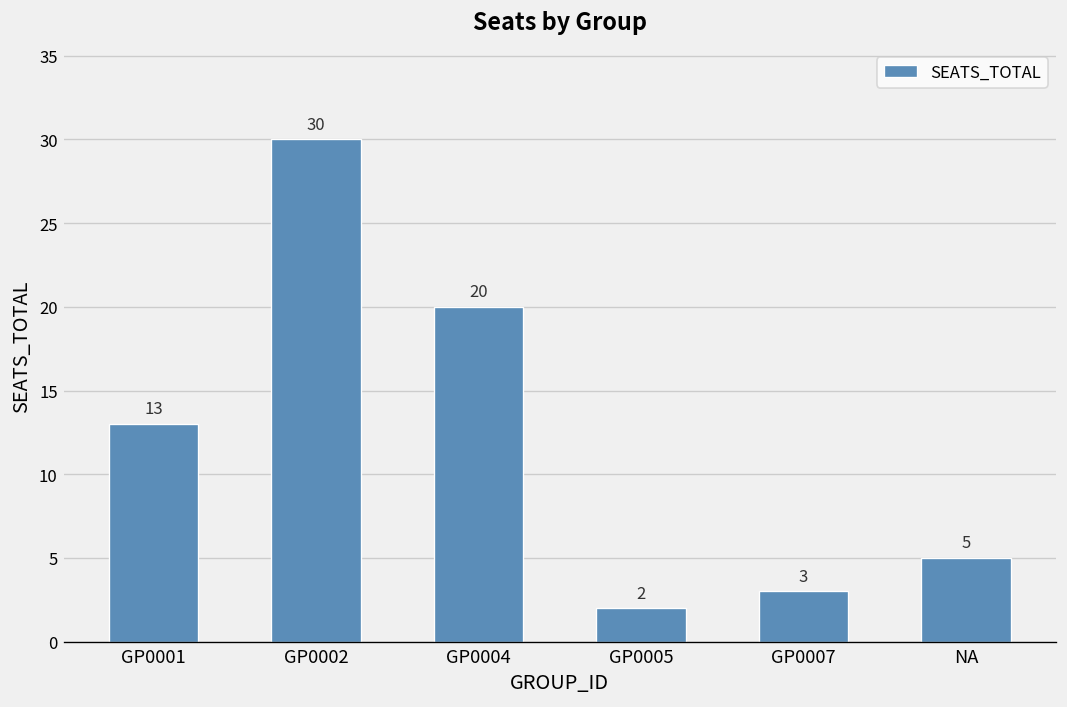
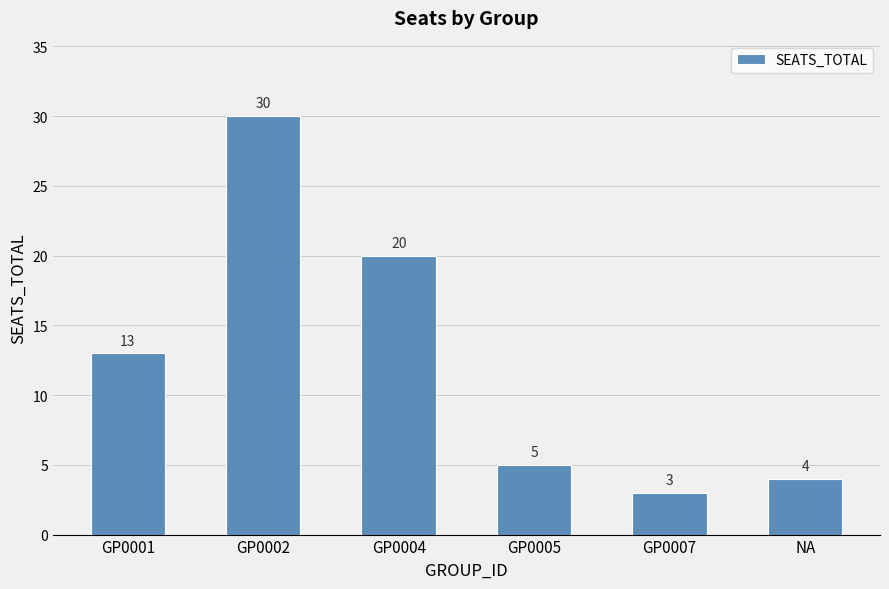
GP0005: 2 -> 5
NA: 5 -> 4
